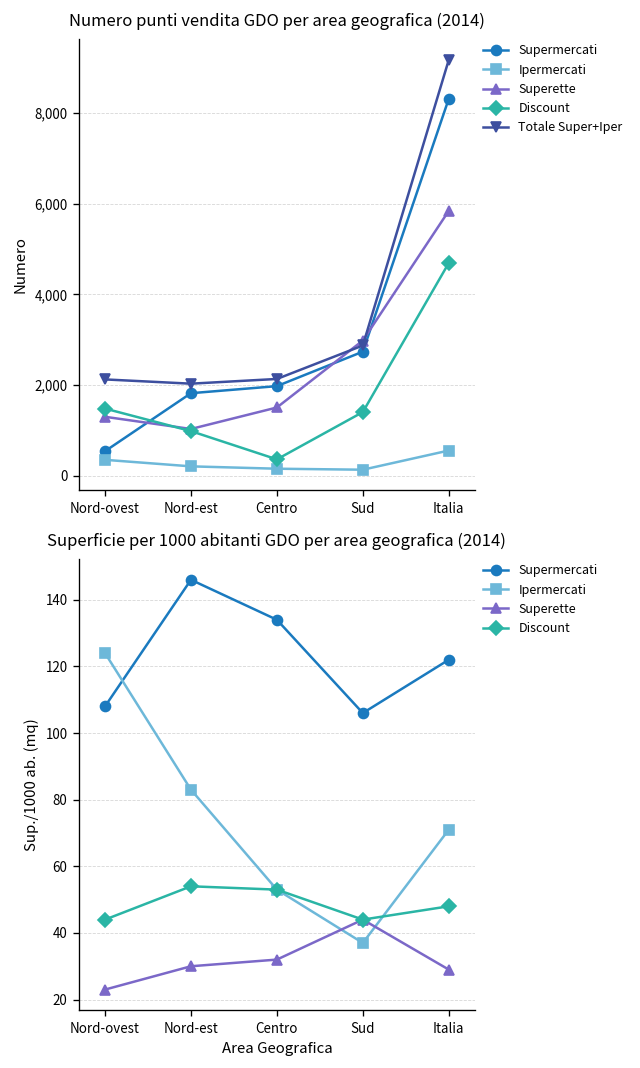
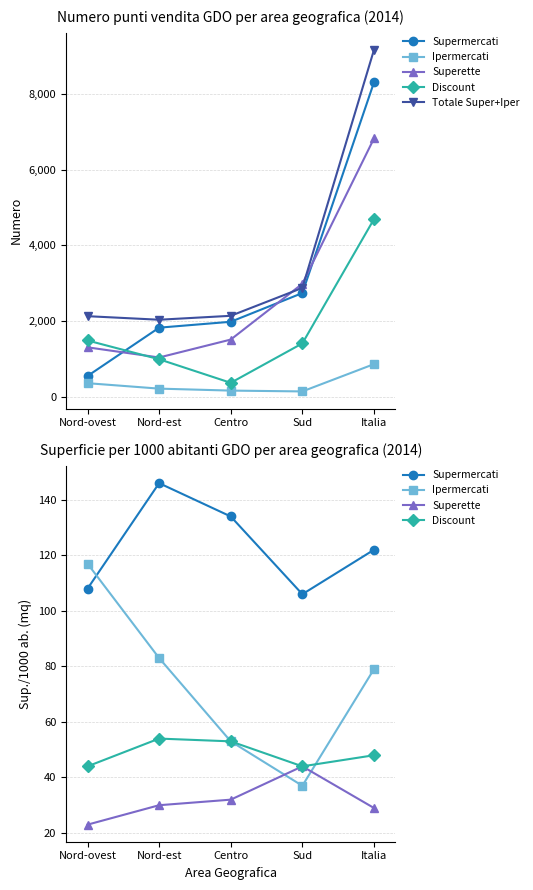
Numero punti vendita GDO per area geografica (2014), Ipermercati, Italia: 600 -> 900
Numero punti vendita GDO per area geografica (2014), Superette, Italia: 5,800 -> 6,800
Superficie per 1000 abitanti GDO per area geografica (2014), Ipermercati, Nord-ovest: 124 -> 117
Superficie per 1000 abitanti GDO per area geografica (2014), Ipermercati, Italia: 71 -> 79
